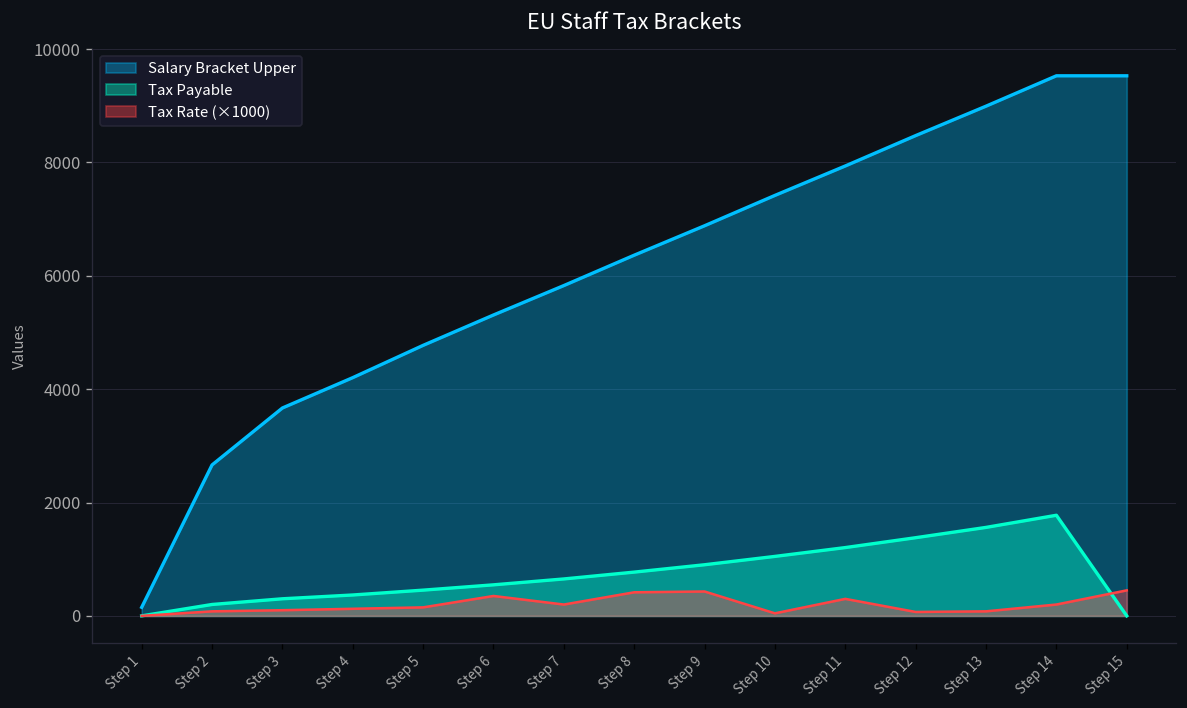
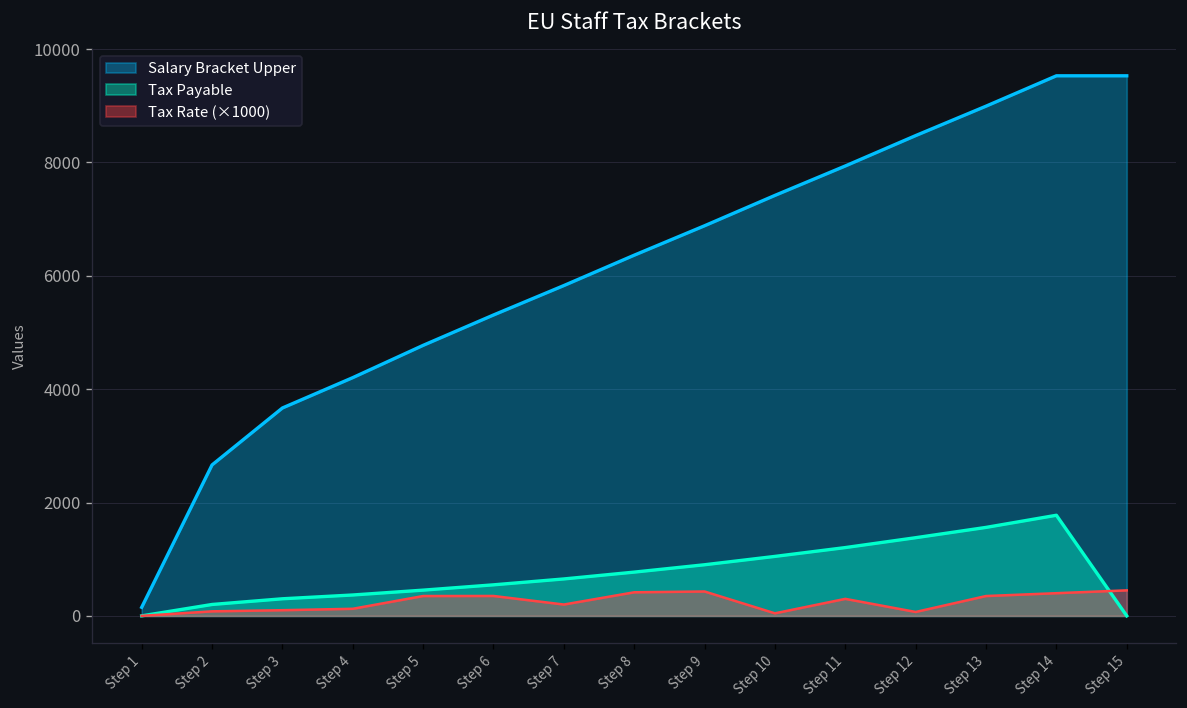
Tax Rate (×1000), Step 5: 200 -> 400
Tax Rate (×1000), Step 13: 100 -> 400
Tax Rate (×1000), Step 14: 200 -> 400
